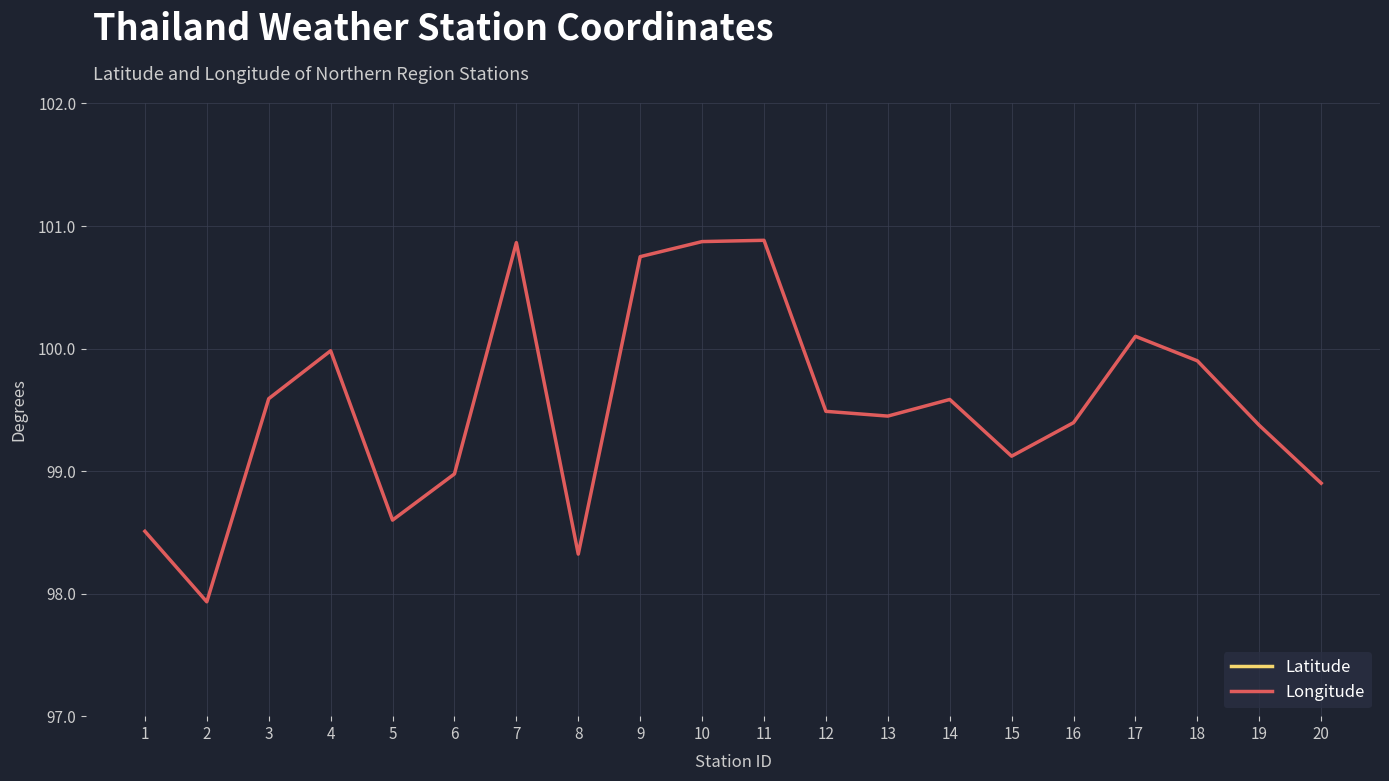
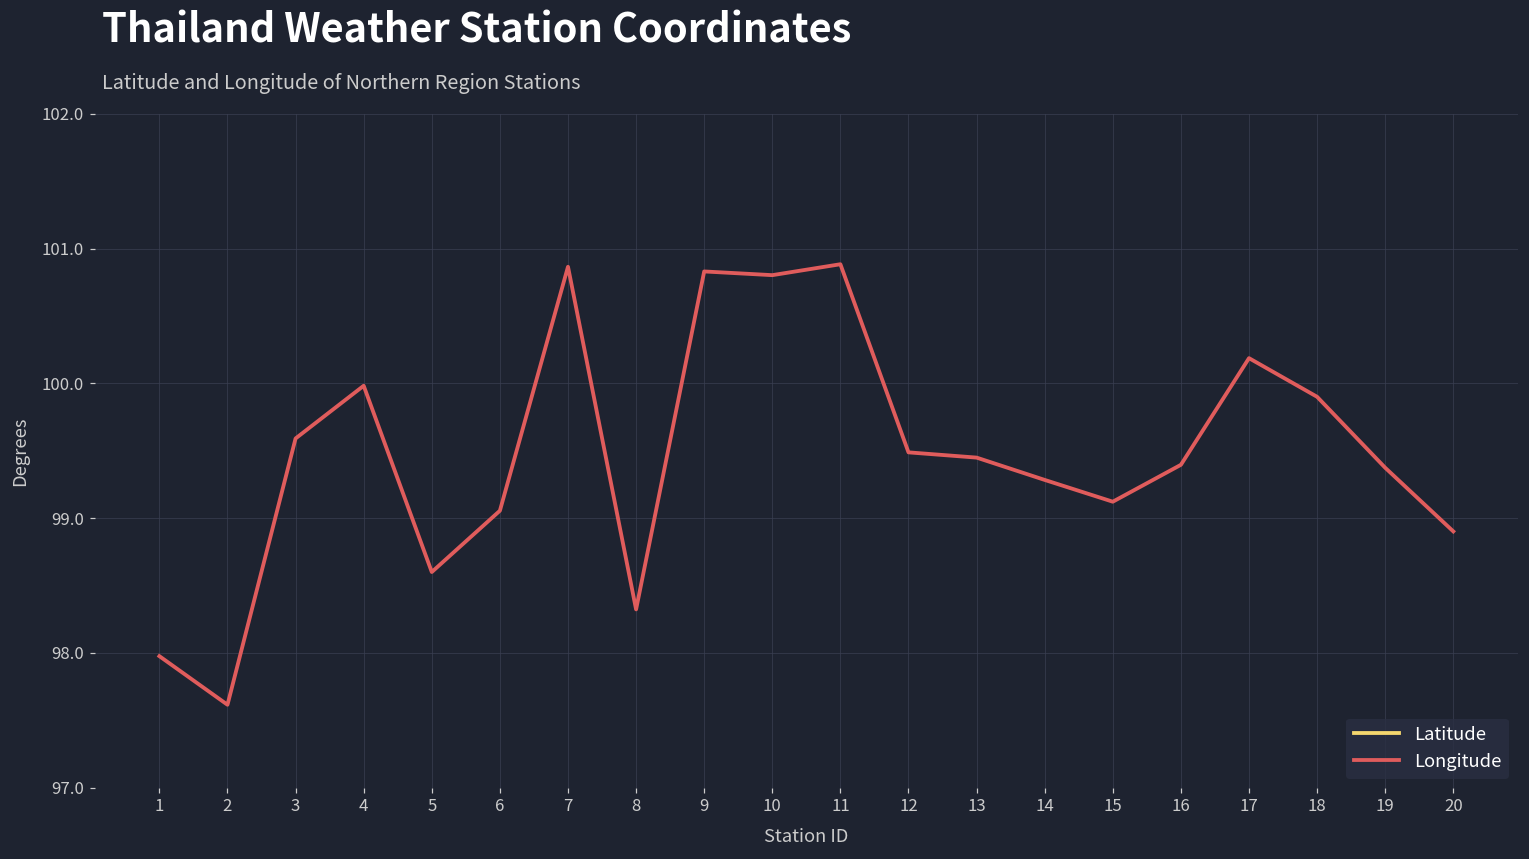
Longitude, 1: 98.51 -> 97.98
Longitude, 2: 97.93 -> 97.62
Longitude, 6: 98.98 -> 99.05
Longitude, 9: 100.75 -> 100.83
Longitude, 10: 100.87 -> 100.80
Longitude, 14: 99.58 -> 99.28
Longitude, 17: 100.10 -> 100.19
